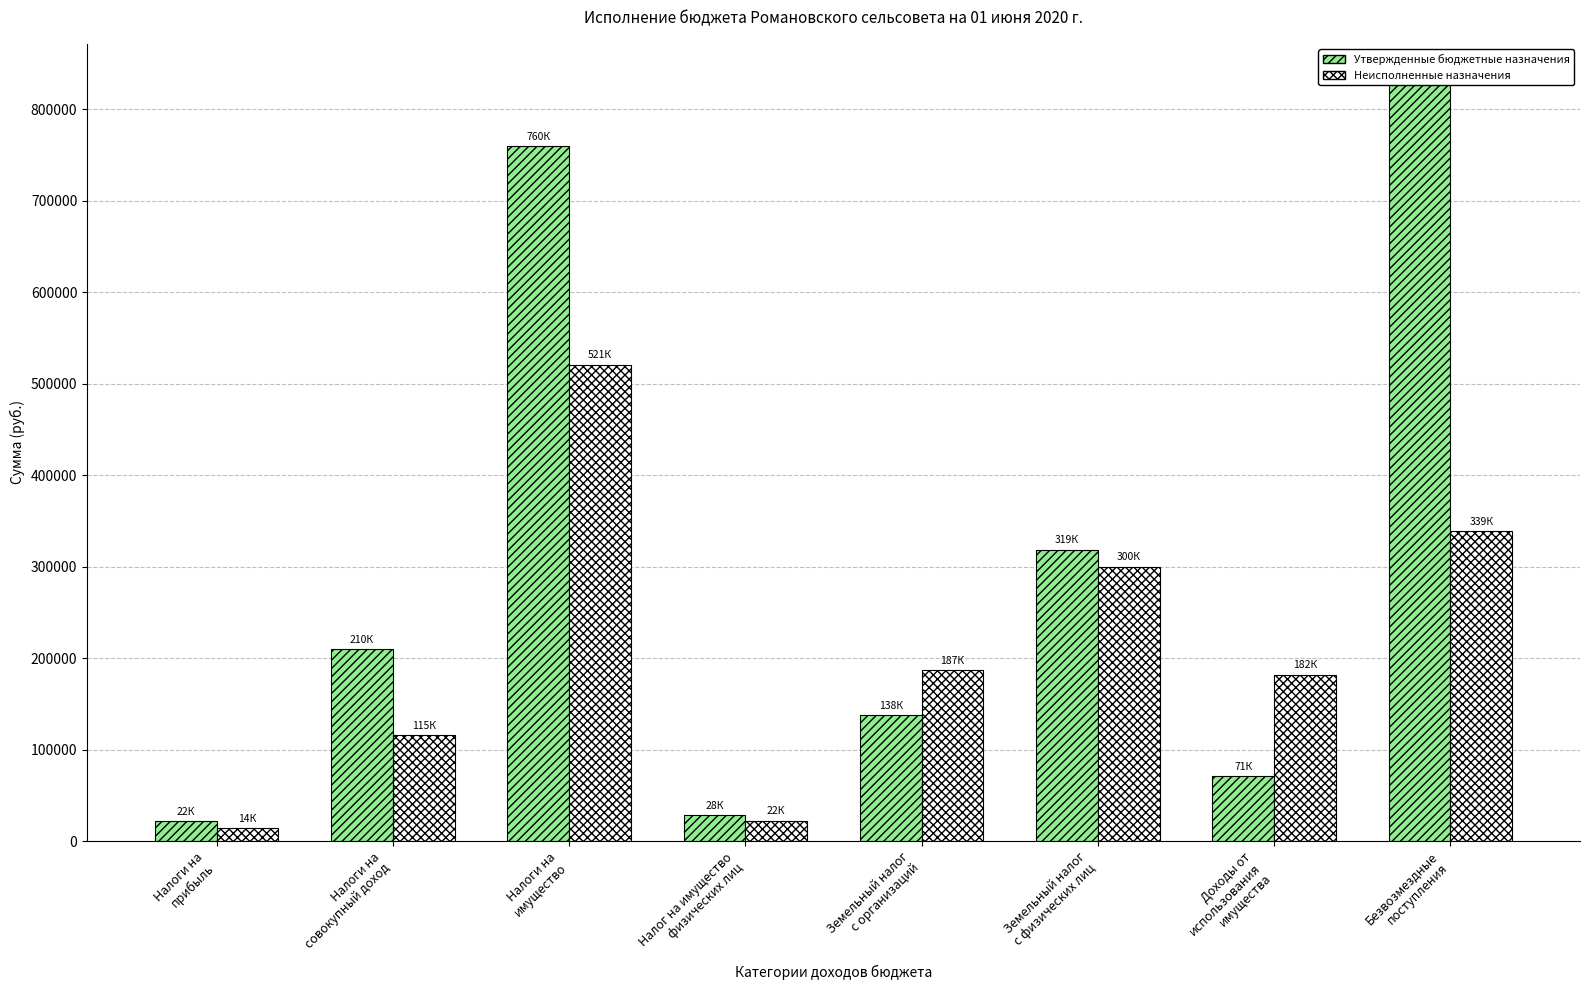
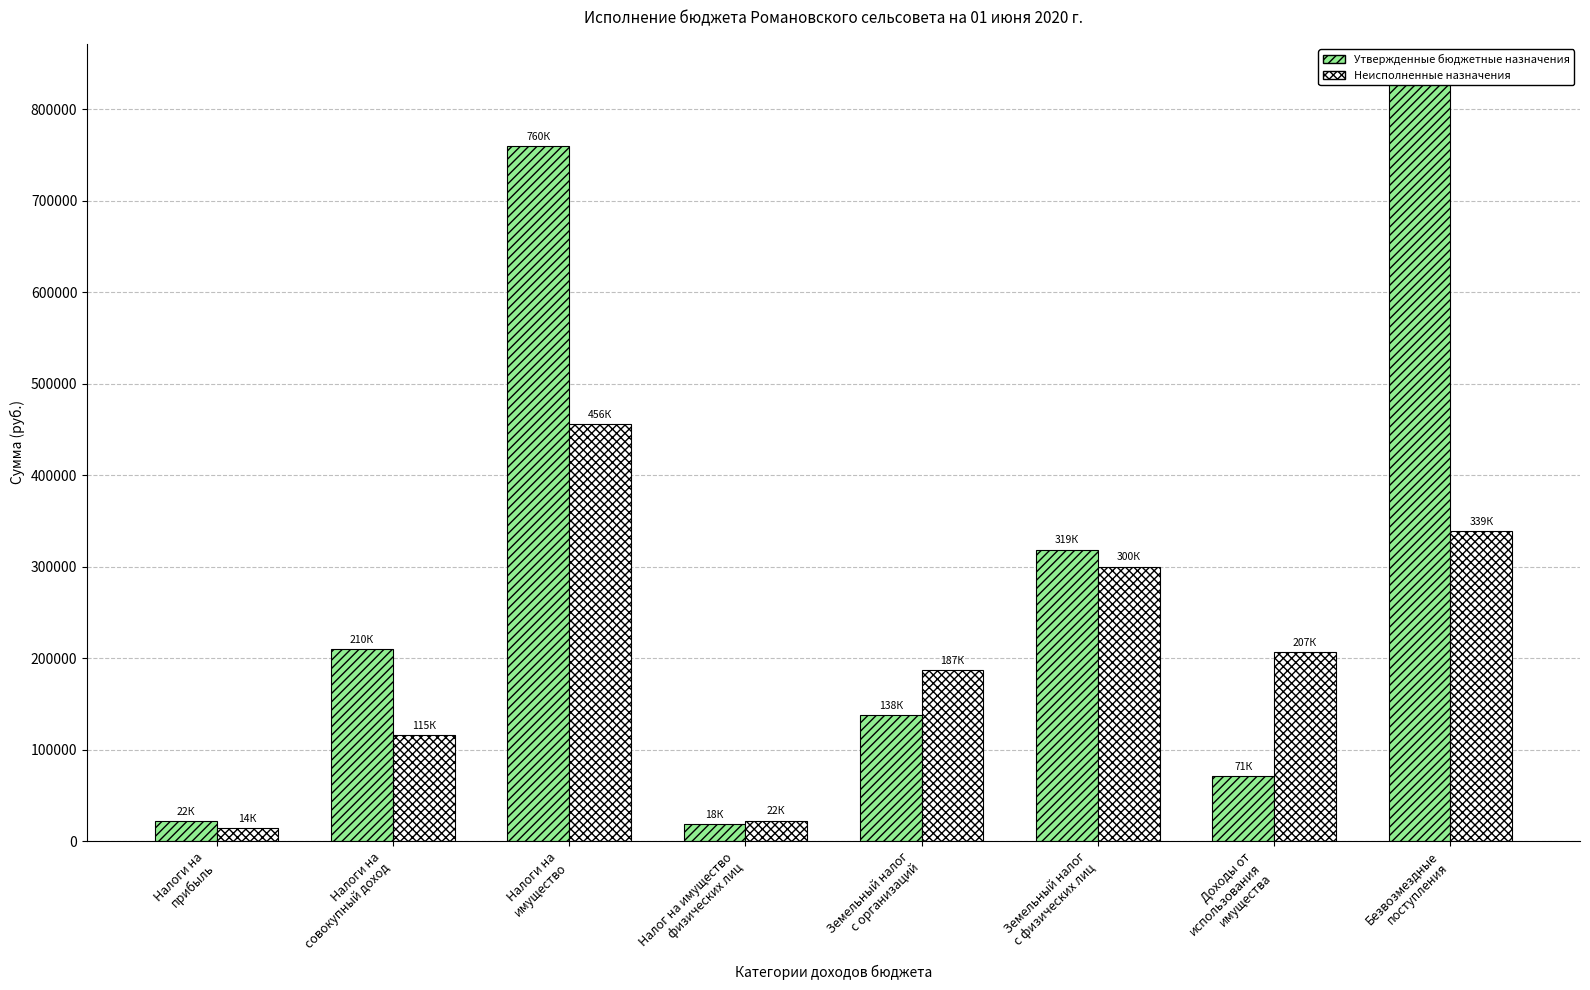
Неисполненные назначения, Налоги на имущество: 521К -> 456К
Утвержденные бюджетные назначения, Налог на имущество физических лиц: 28К -> 18К
Неисполненные назначения, Доходы от использования имущества: 182К -> 207К
